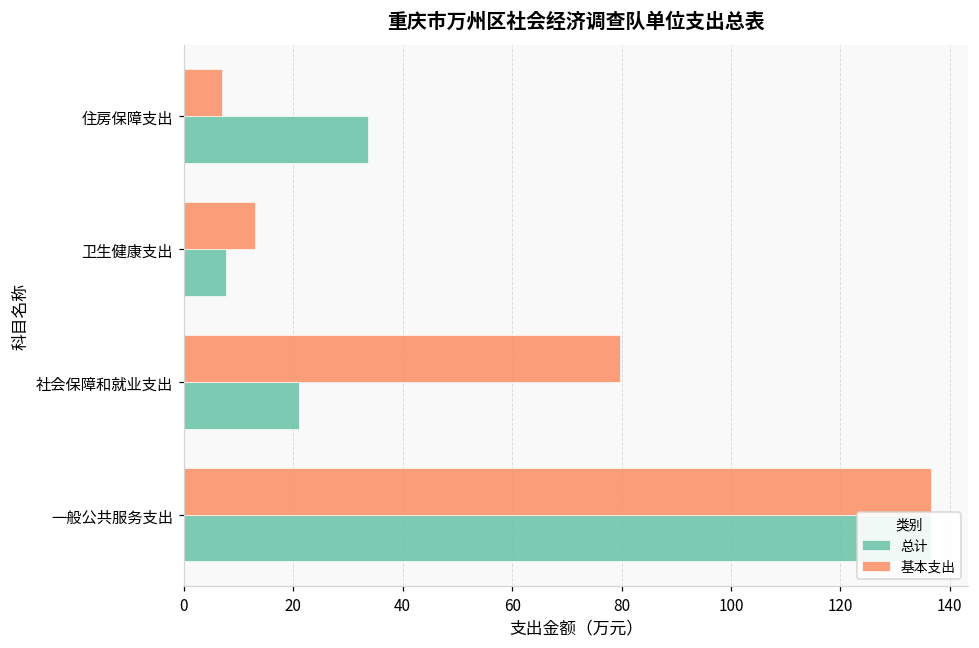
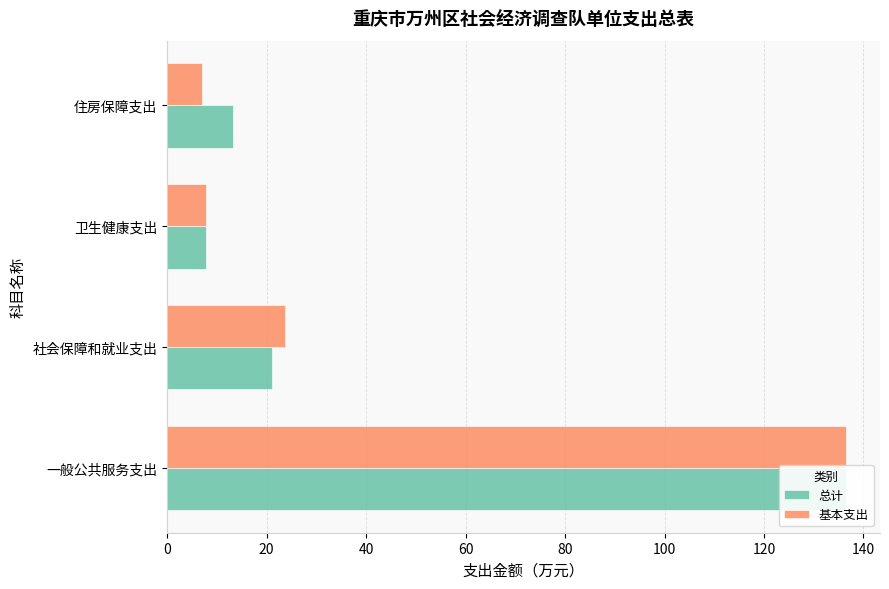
总计, 住房保障支出: 34 -> 13
基本支出, 卫生健康支出: 13 -> 8
基本支出, 社会保障和就业支出: 80 -> 24
